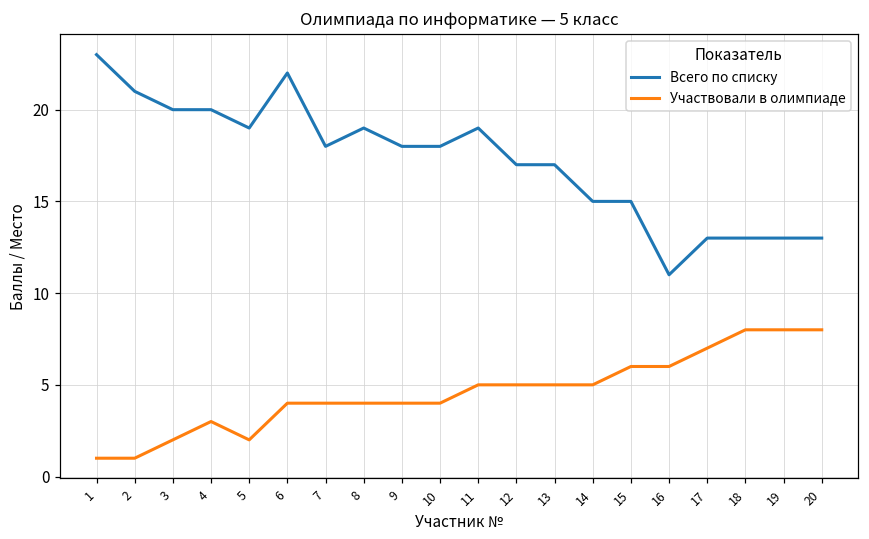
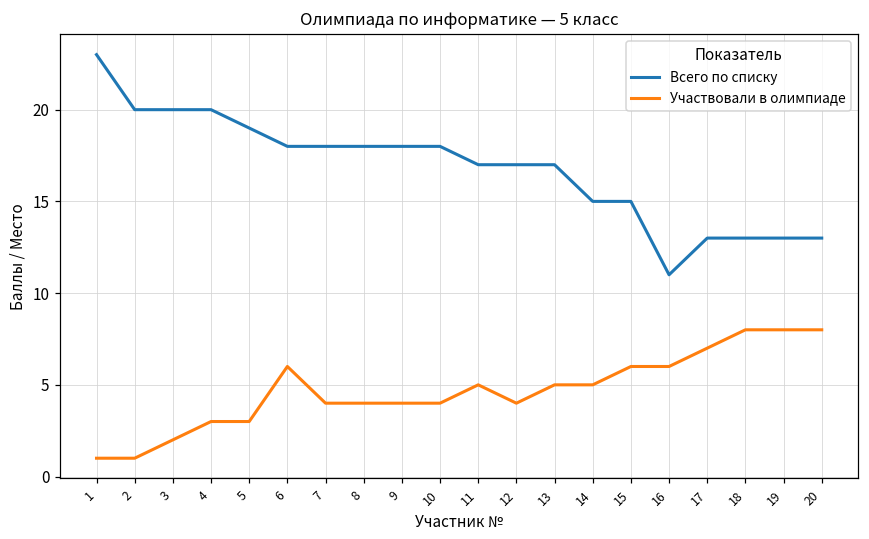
Всего по списку, 2: 21 -> 20
Участвовали в олимпиаде, 5: 2 -> 3
Всего по списку, 6: 22 -> 18
Участвовали в олимпиаде, 6: 4 -> 6
Всего по списку, 8: 19 -> 18
Всего по списку, 11: 19 -> 17
Участвовали в олимпиаде, 12: 5 -> 4
